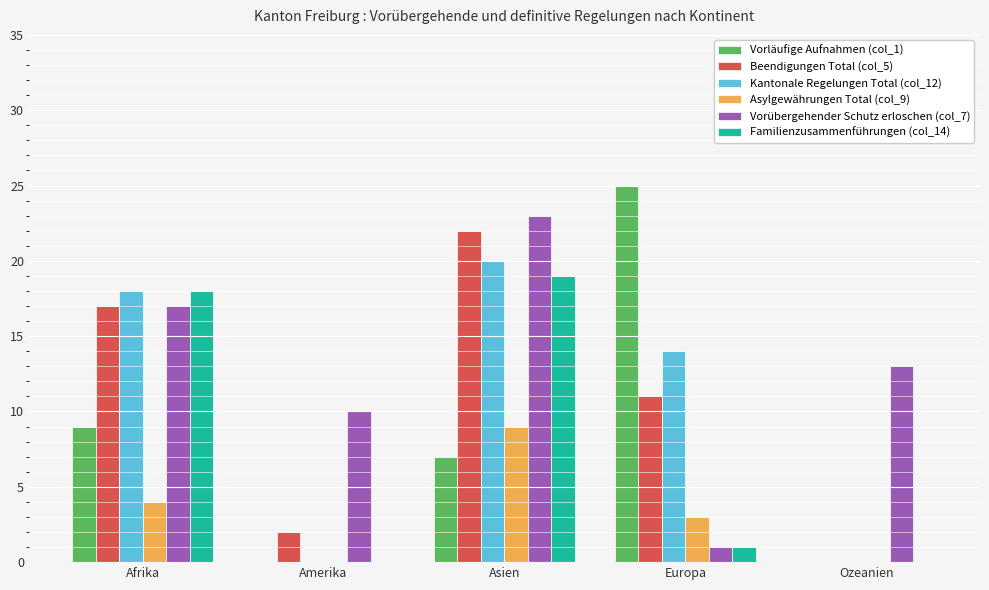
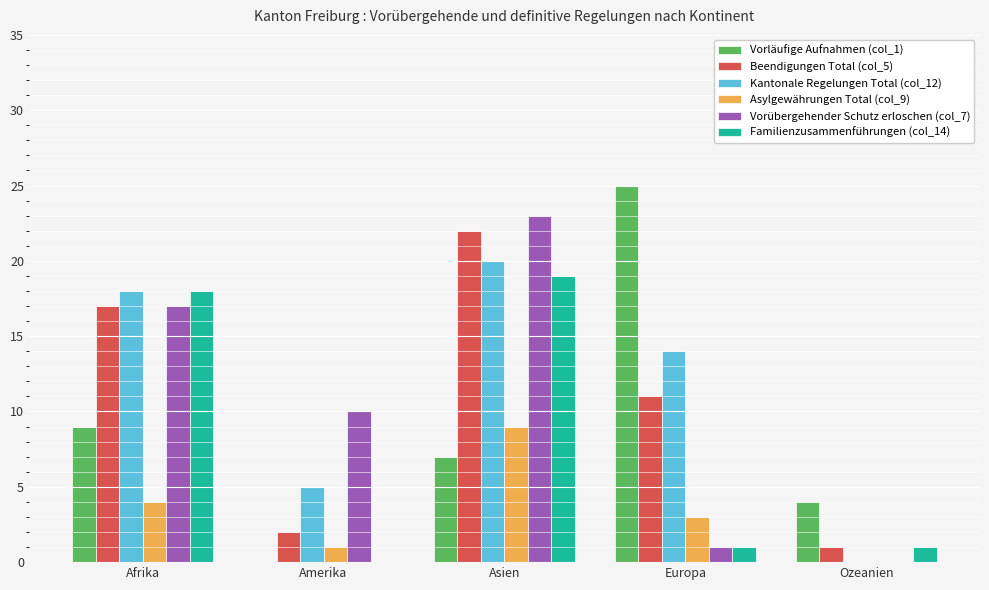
Kantonale Regelungen Total (col_12), Amerika: 0 -> 5
Asylgewährungen Total (col_9), Amerika: 0 -> 1
Vorläufige Aufnahmen (col_1), Ozeanien: 0 -> 4
Beendigungen Total (col_5), Ozeanien: 0 -> 1
Vorübergehender Schutz erloschen (col_7), Ozeanien: 13 -> 0
Familienzusammenführungen (col_14), Ozeanien: 0 -> 1
